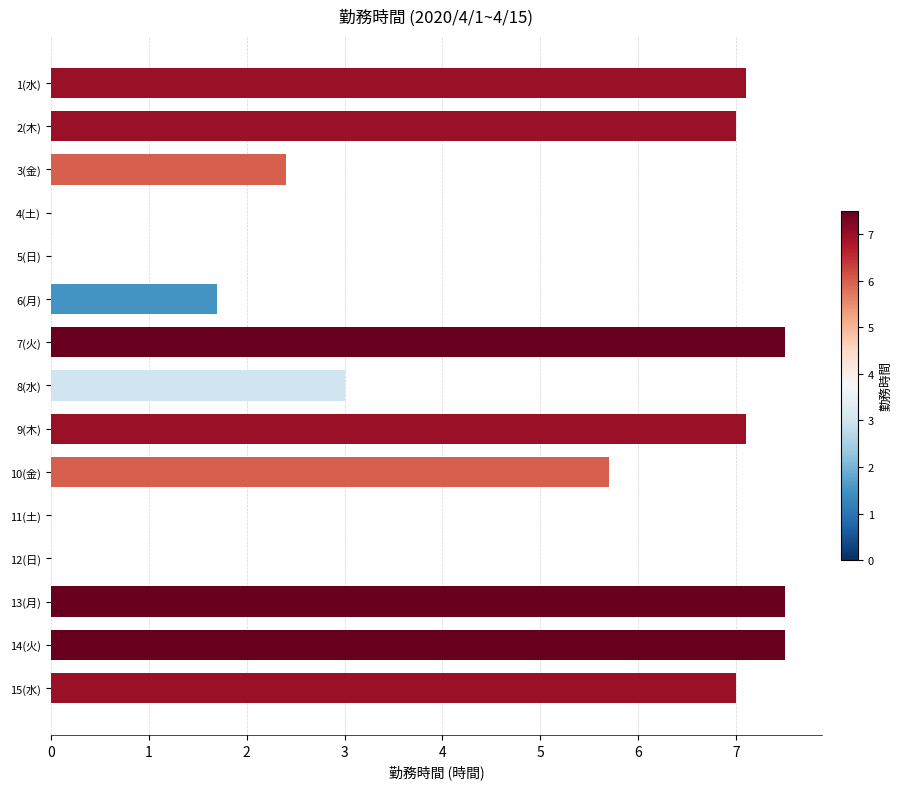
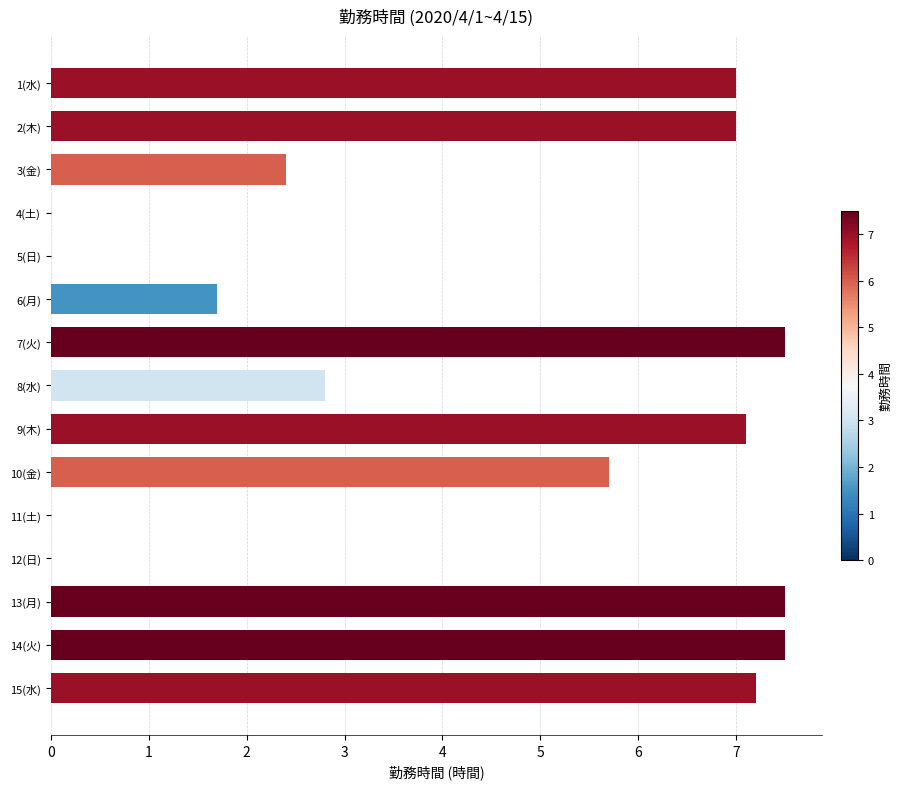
1(水): 7.1 -> 7.0
8(水): 3.0 -> 2.8
15(水): 7.0 -> 7.2
